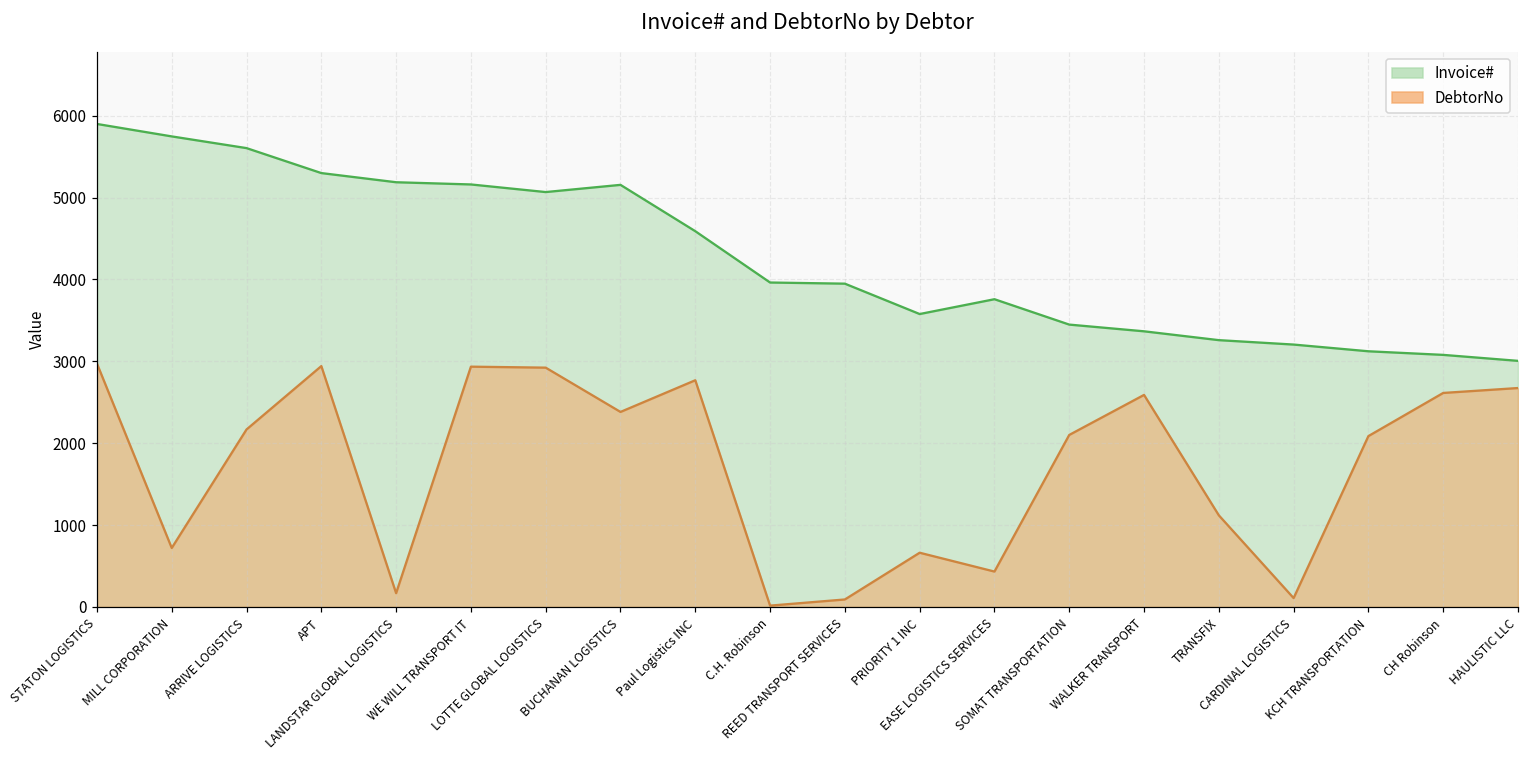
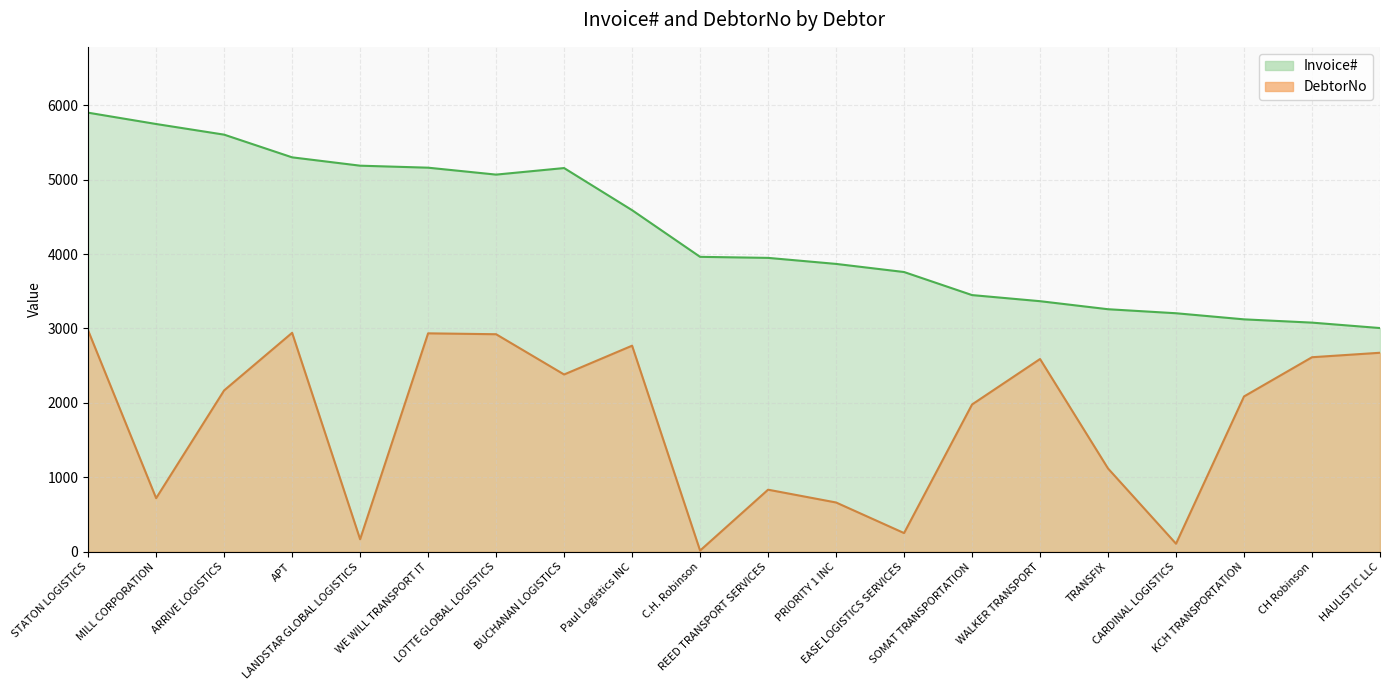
DebtorNo, REED TRANSPORT SERVICES: 100 -> 800
Invoice#, PRIORITY 1 INC: 3600 -> 3900
DebtorNo, EASE LOGISTICS SERVICES: 400 -> 300
DebtorNo, SOMAT TRANSPORTATION: 2100 -> 2000
